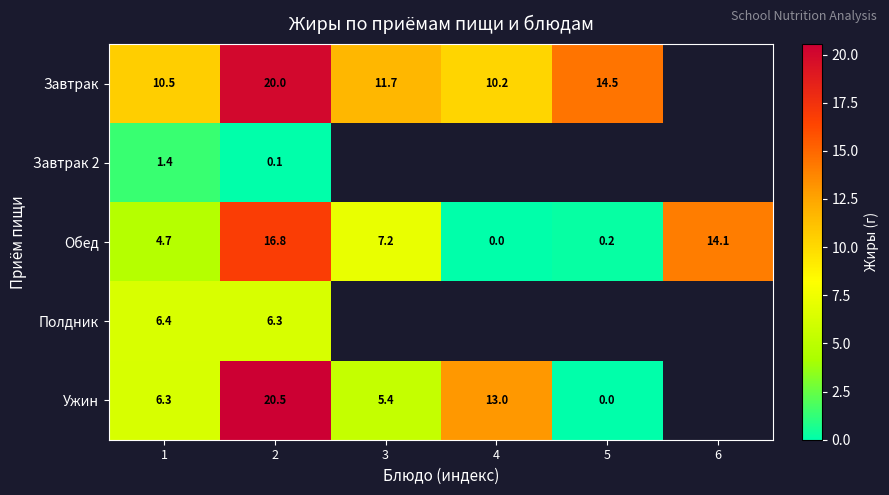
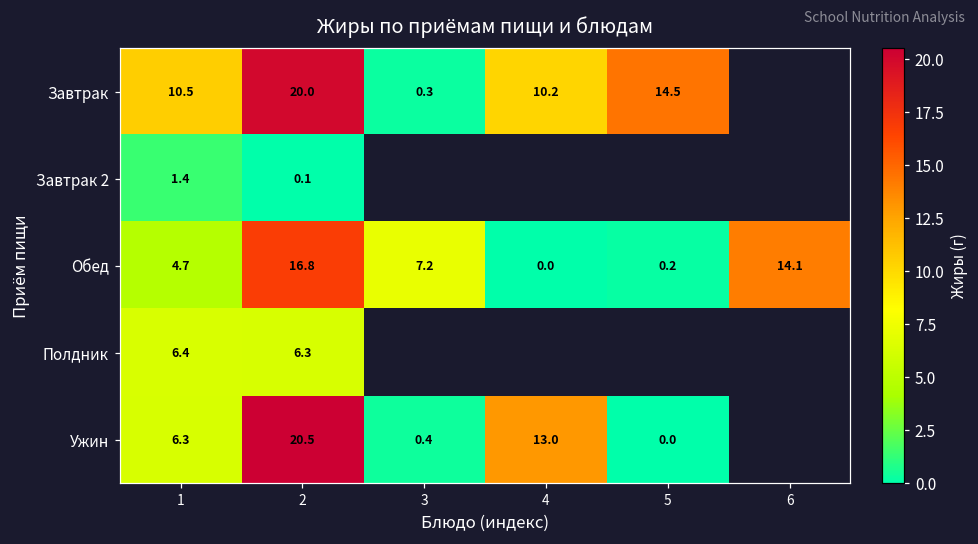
Завтрак, 3: 11.7 -> 0.3
Ужин, 3: 5.4 -> 0.4
